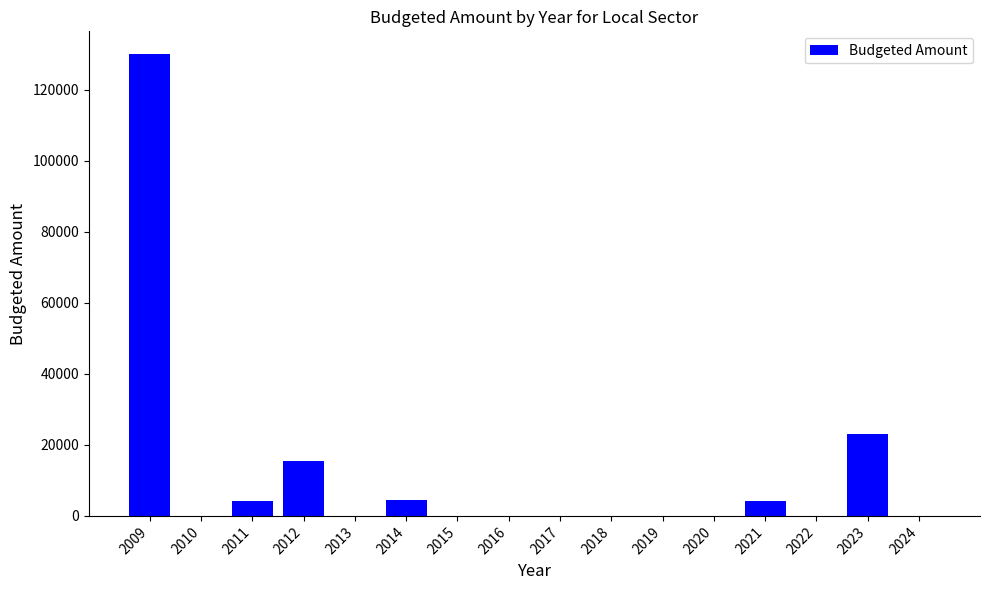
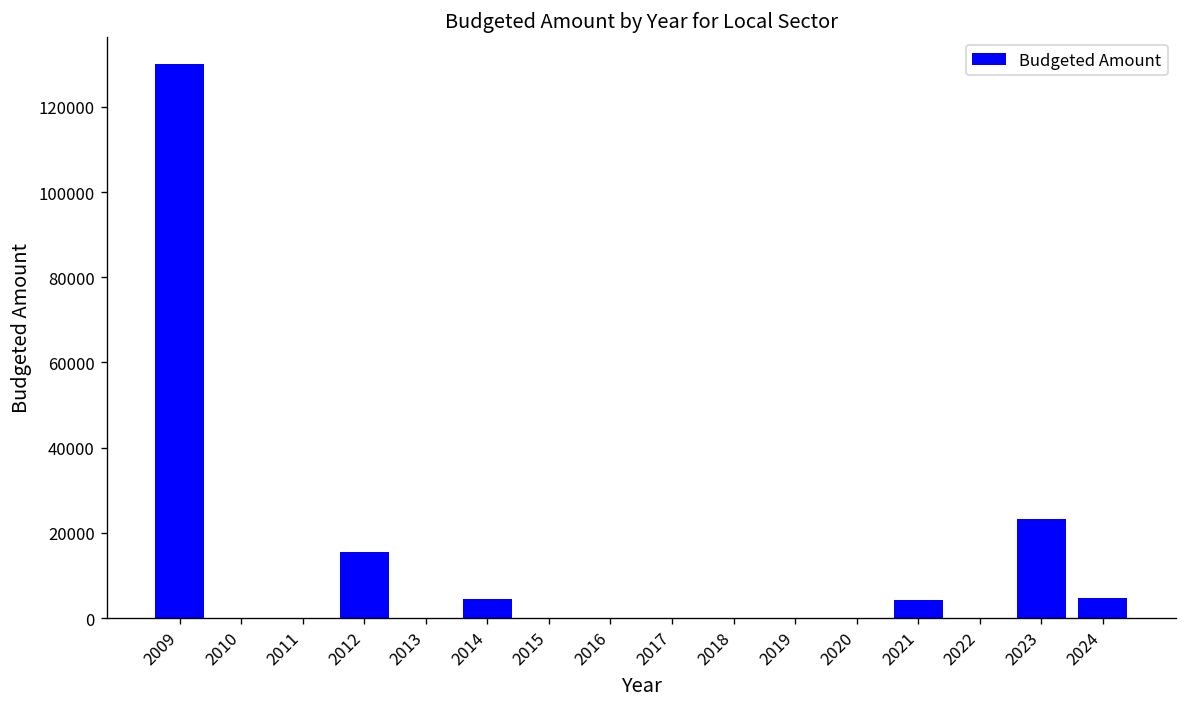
2011: 4000 -> 0
2024: 0 -> 5000
